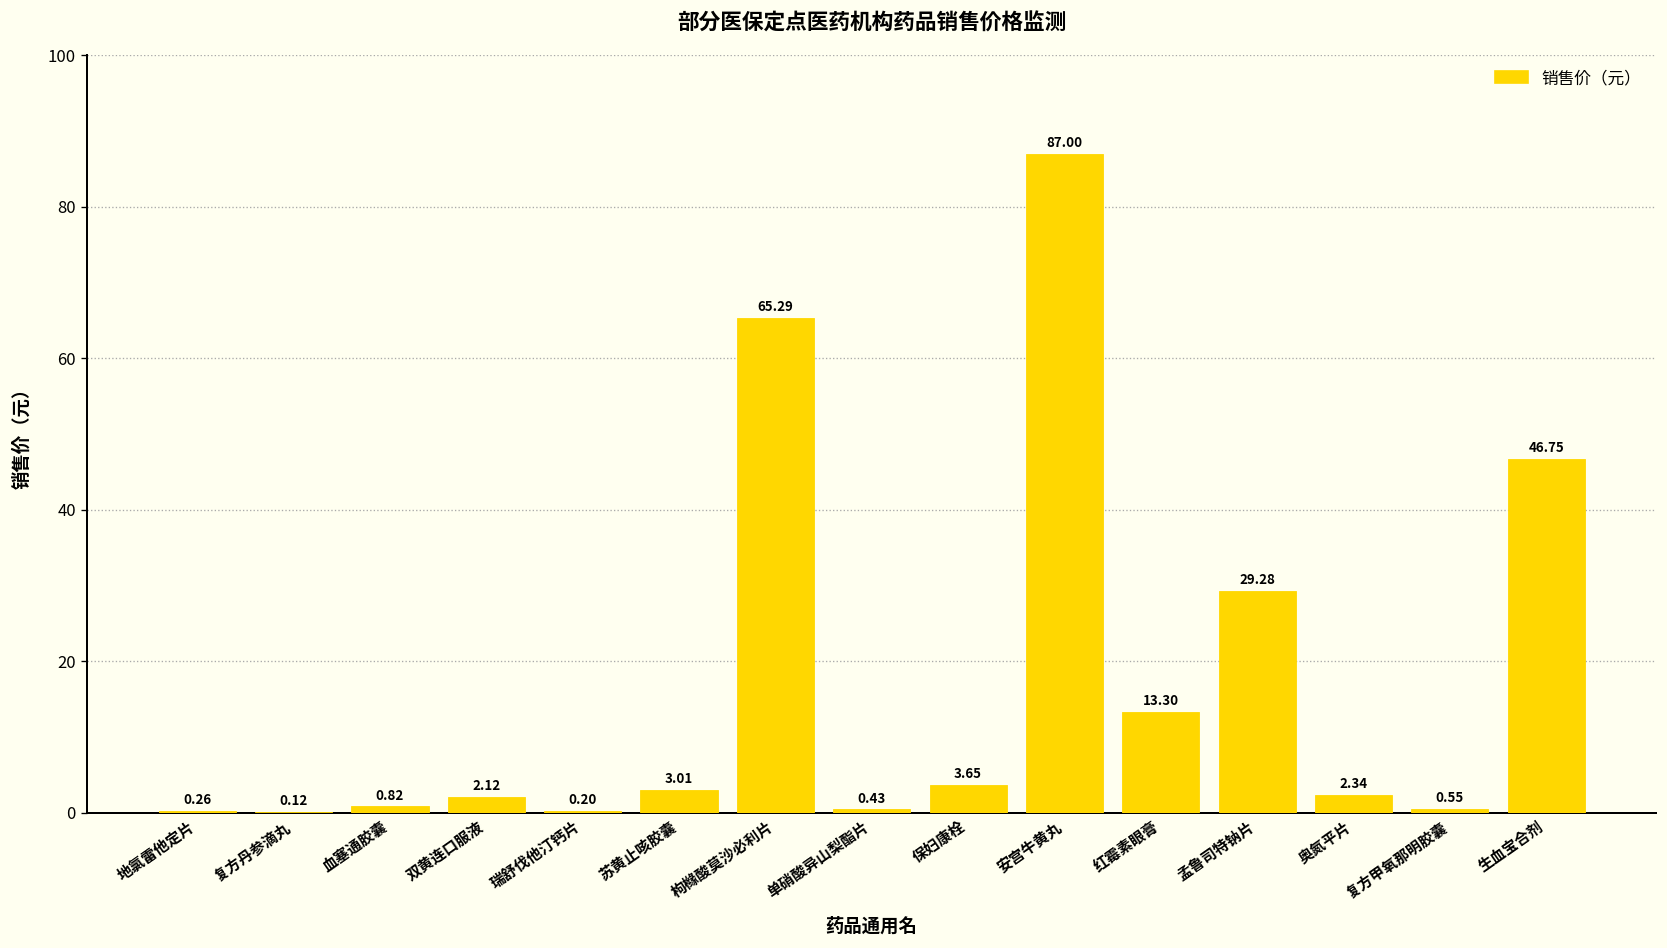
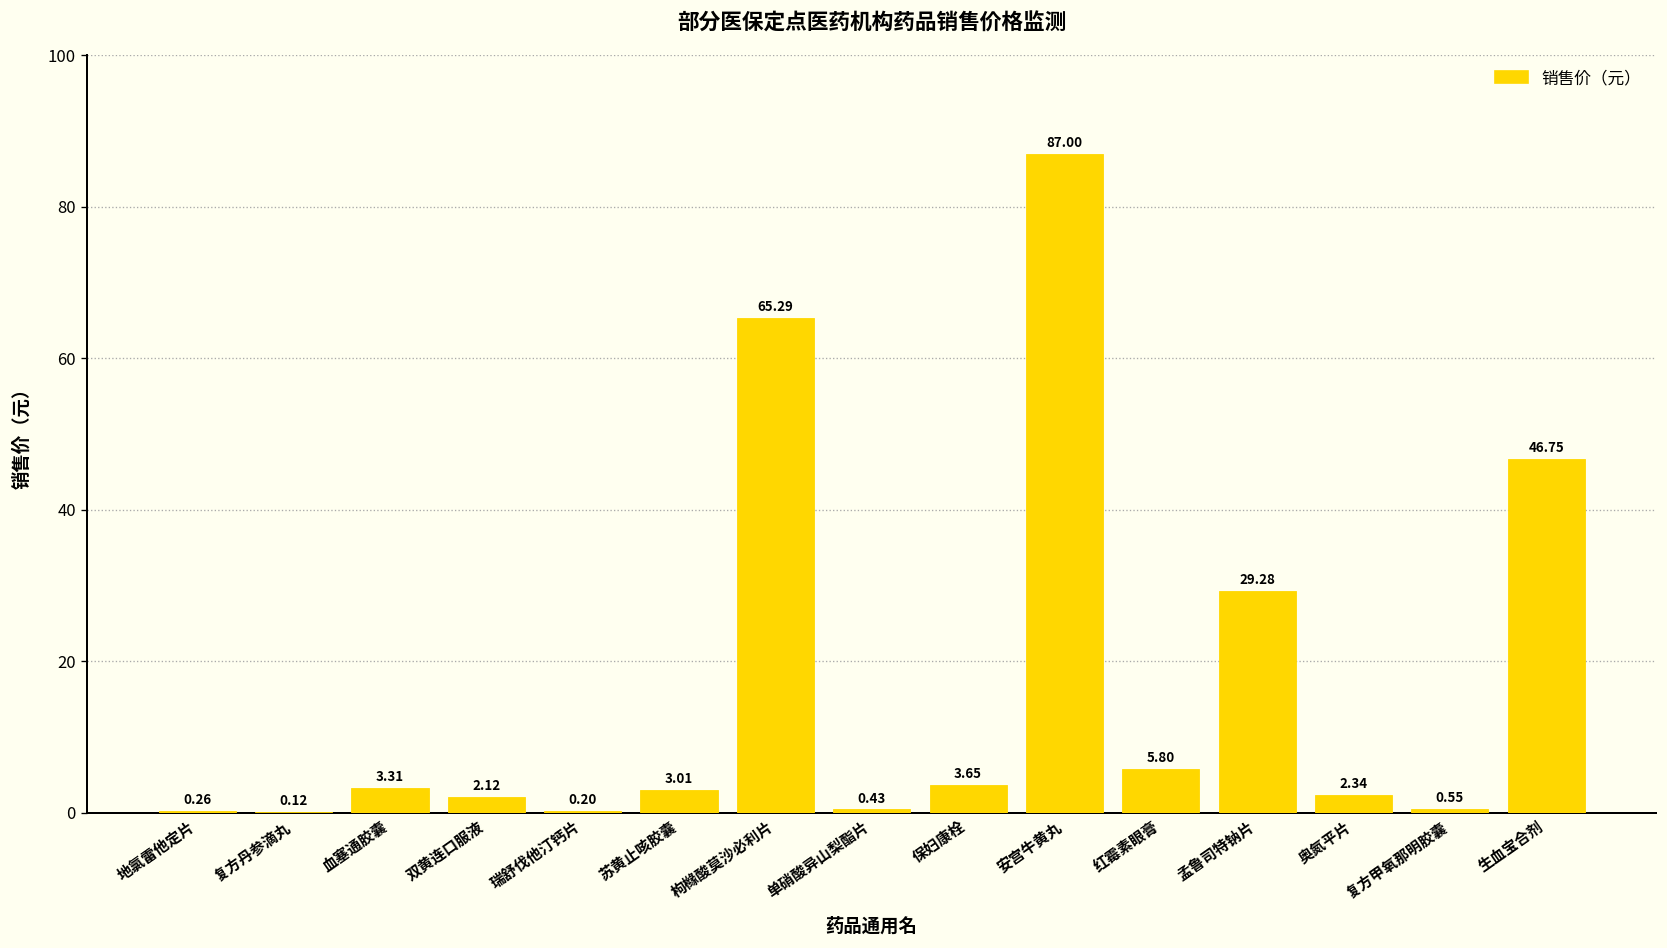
血塞通胶囊: 0.82 -> 3.31
红霉素眼膏: 13.30 -> 5.80
